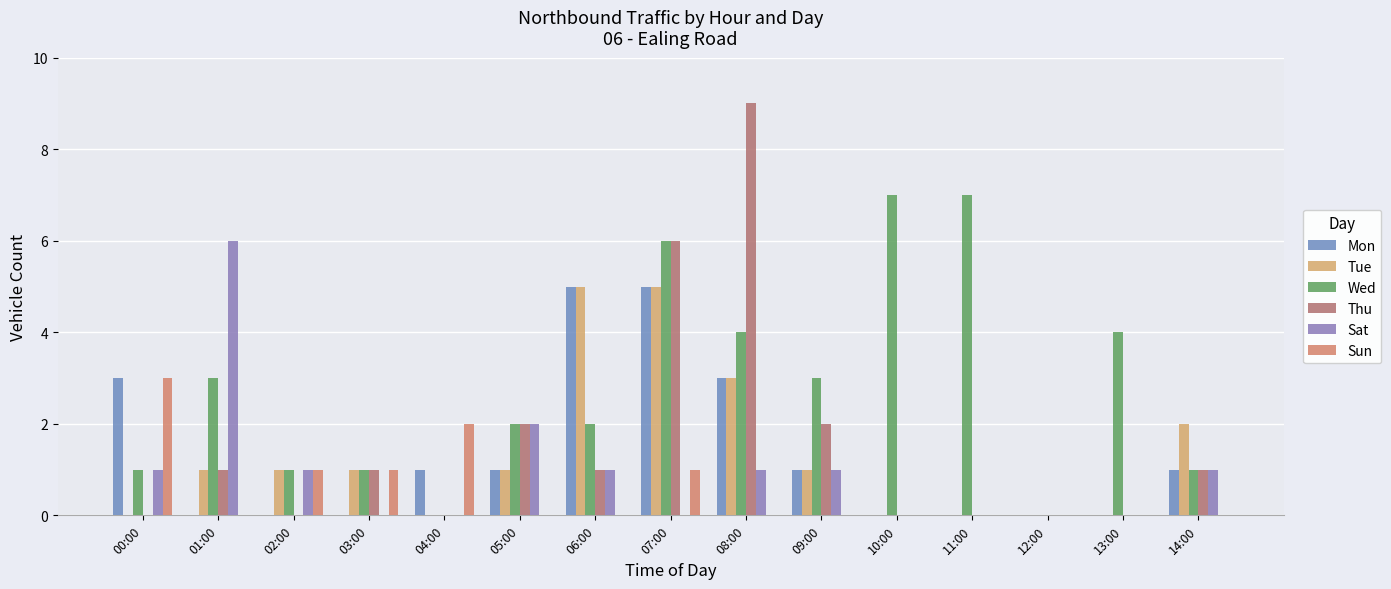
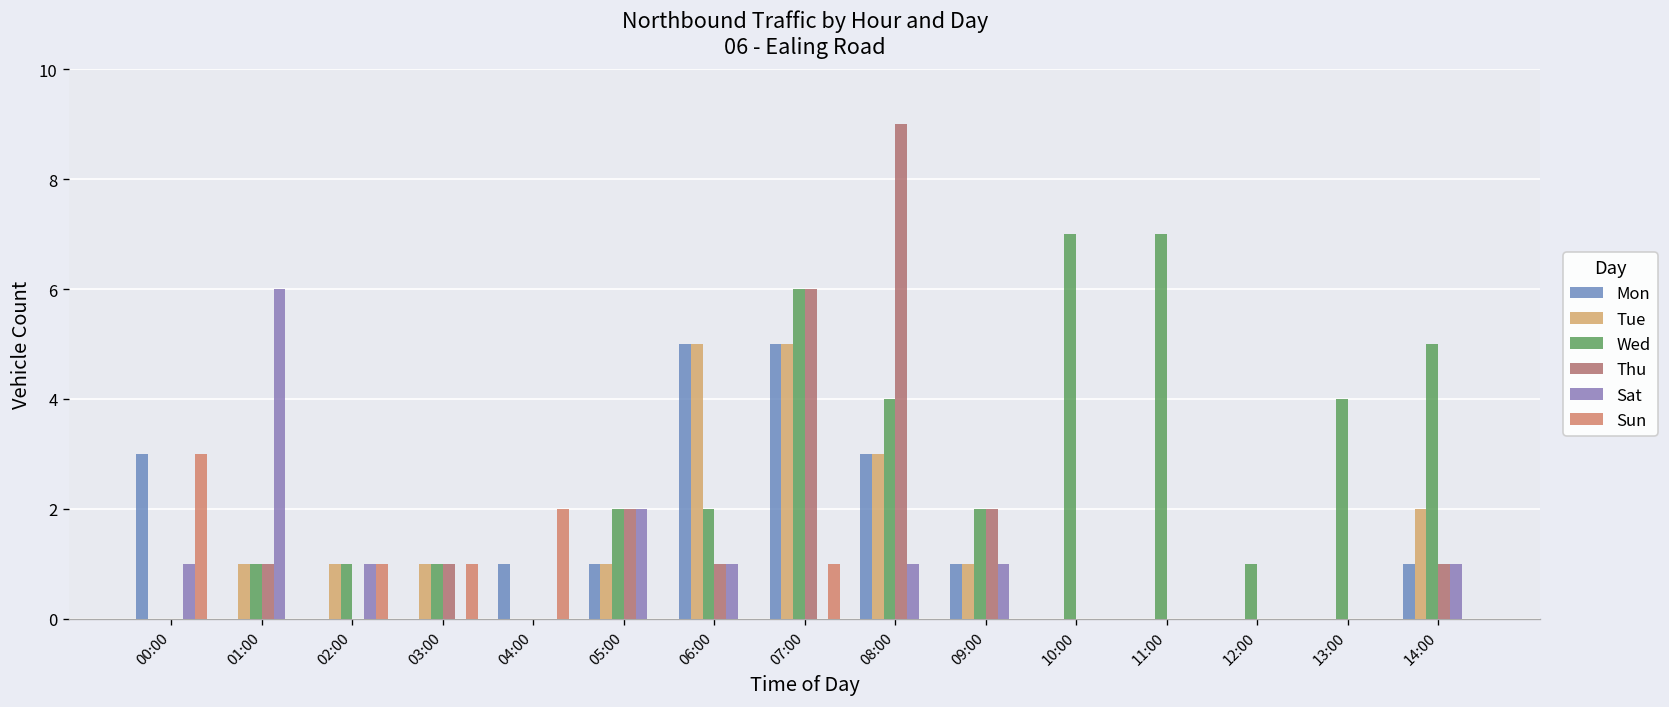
Wed, 00:00: 1 -> 0
Wed, 01:00: 3 -> 1
Wed, 09:00: 3 -> 2
Wed, 12:00: 0 -> 1
Wed, 14:00: 1 -> 5
